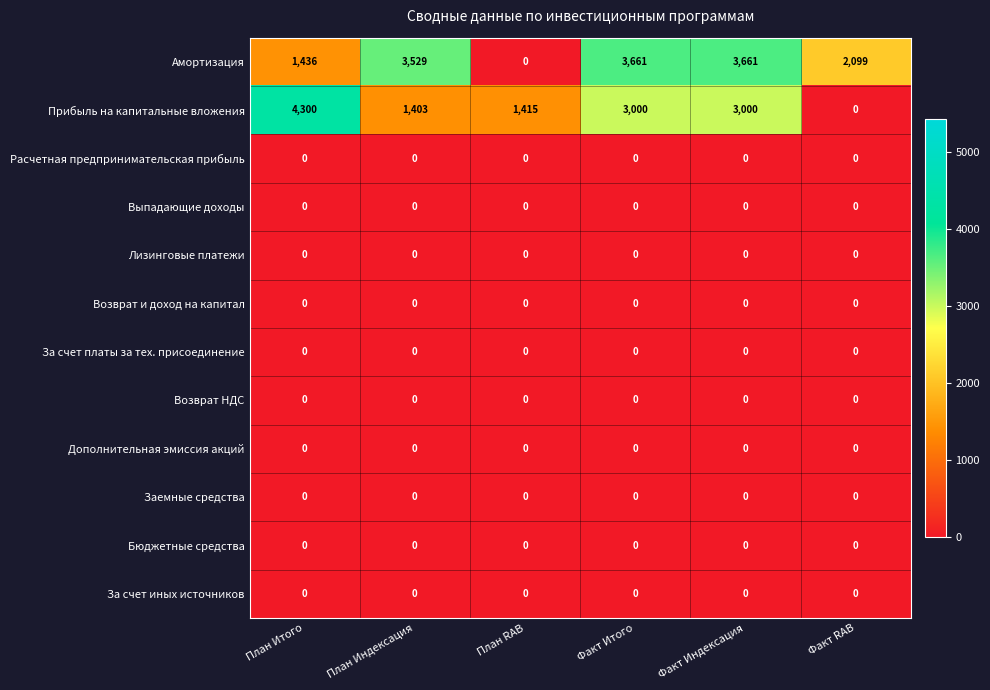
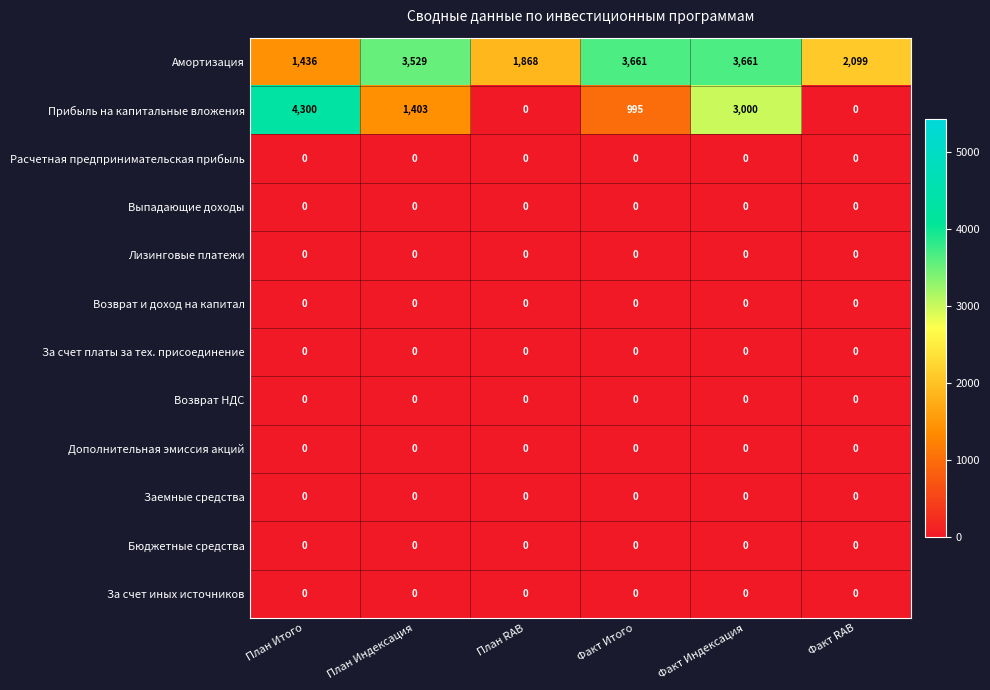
Амортизация, План RAB: 0 -> 1,868
Прибыль на капитальные вложения, План RAB: 1,415 -> 0
Прибыль на капитальные вложения, Факт Итого: 3,000 -> 995
